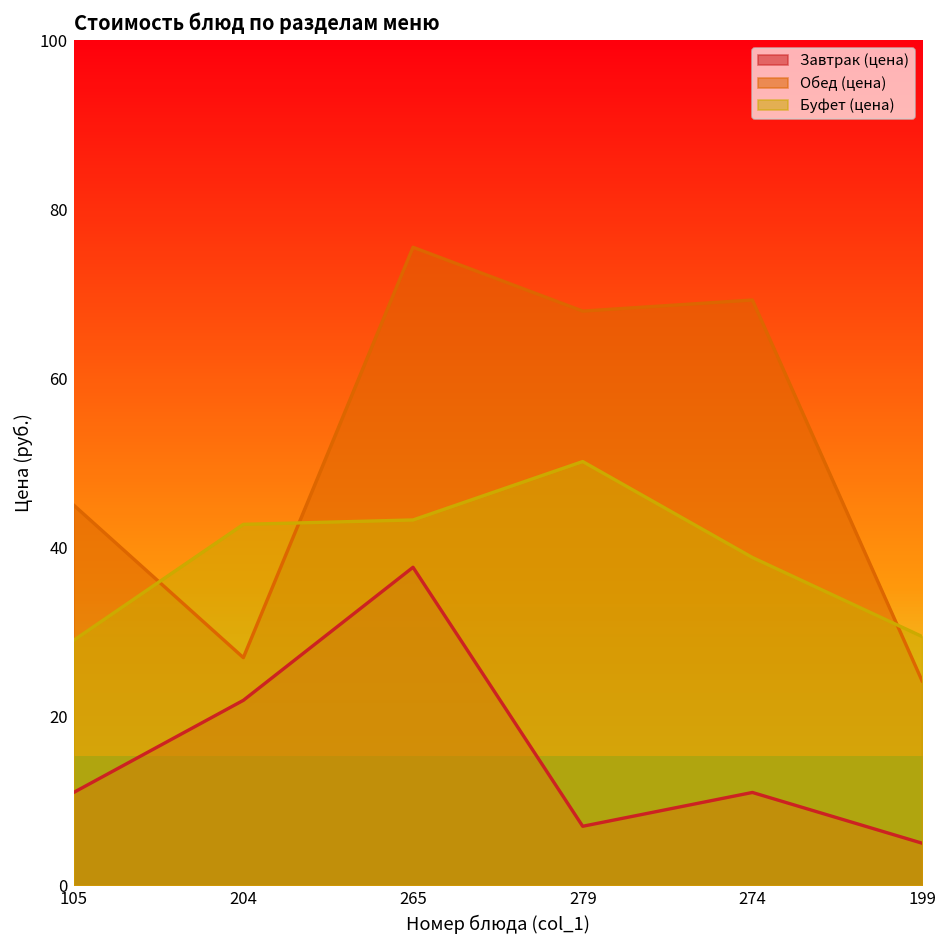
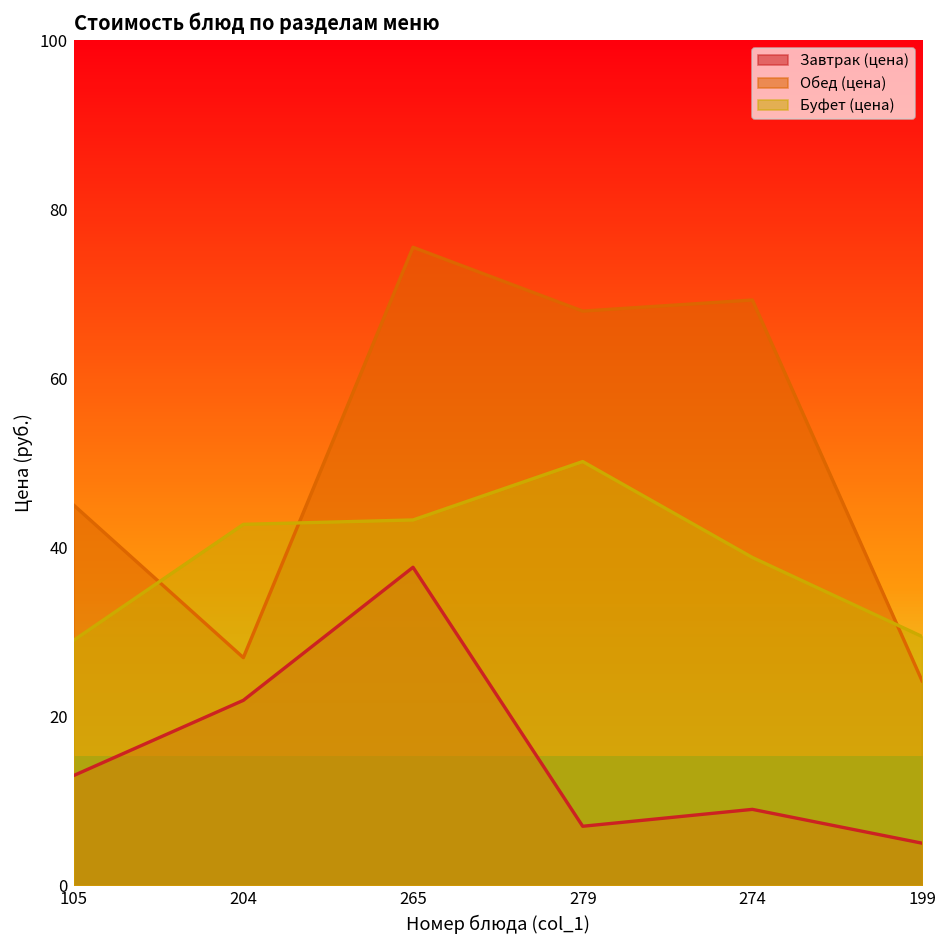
Завтрак (цена), 105: 11 -> 13
Завтрак (цена), 274: 11 -> 9
